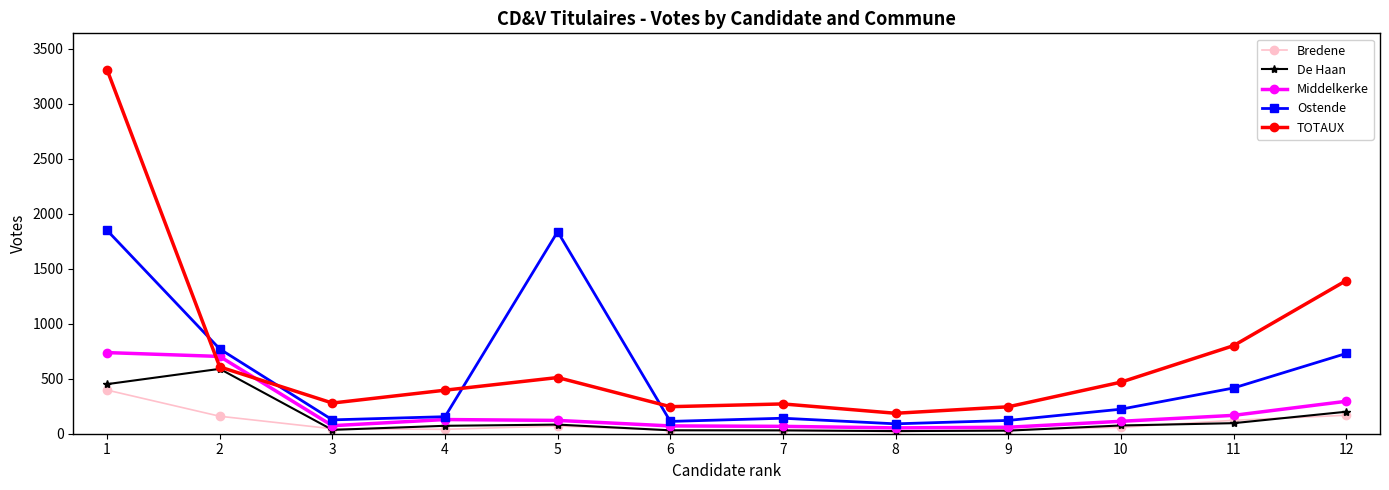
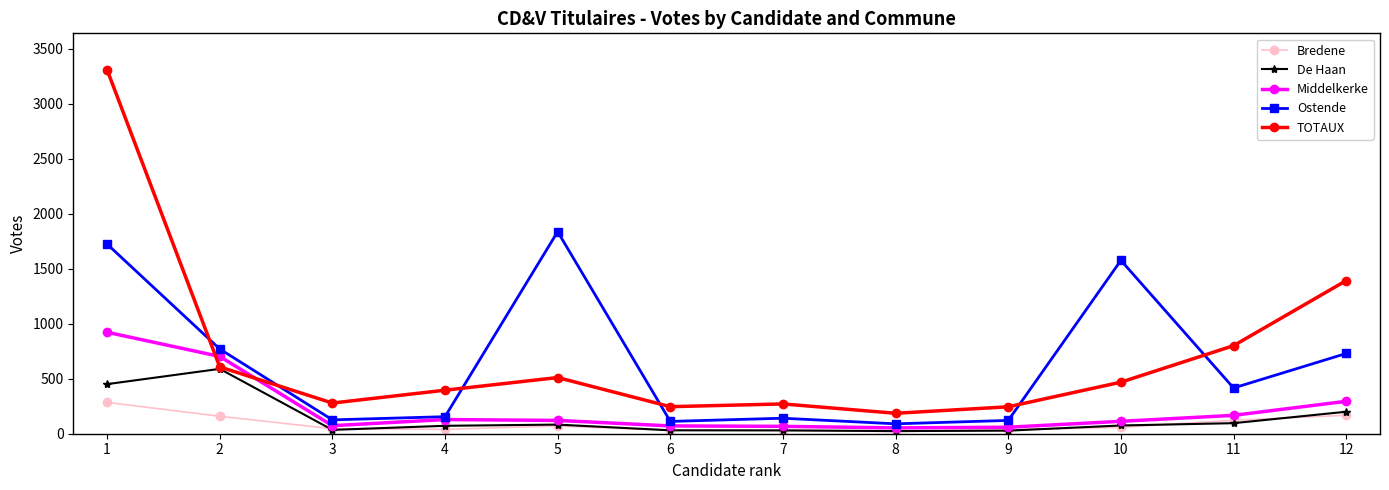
Bredene, 1: 400 -> 290
Middelkerke, 1: 740 -> 920
Ostende, 1: 1850 -> 1730
Ostende, 10: 220 -> 1580
